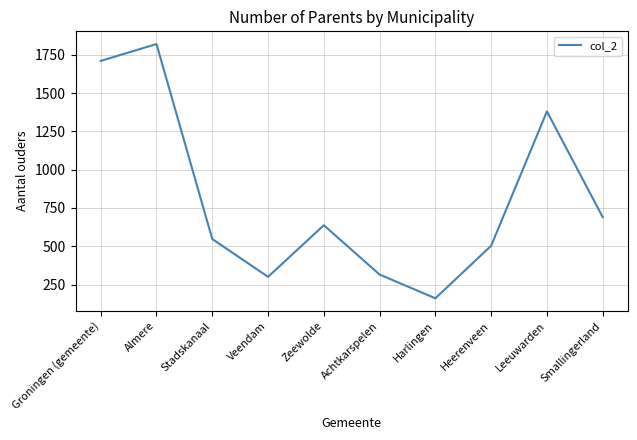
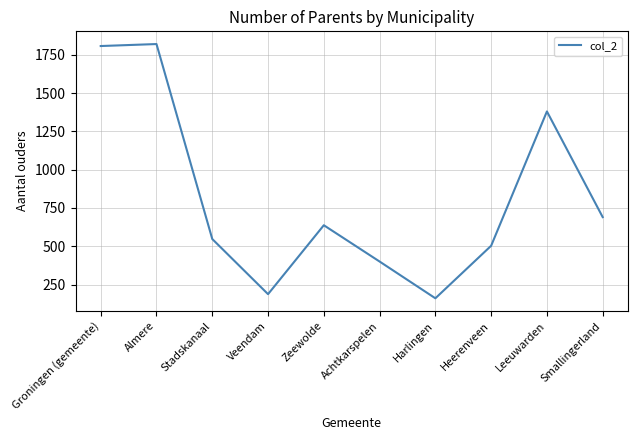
Groningen (gemeente): 1710 -> 1810
Veendam: 300 -> 190
Achtkarspelen: 320 -> 400
